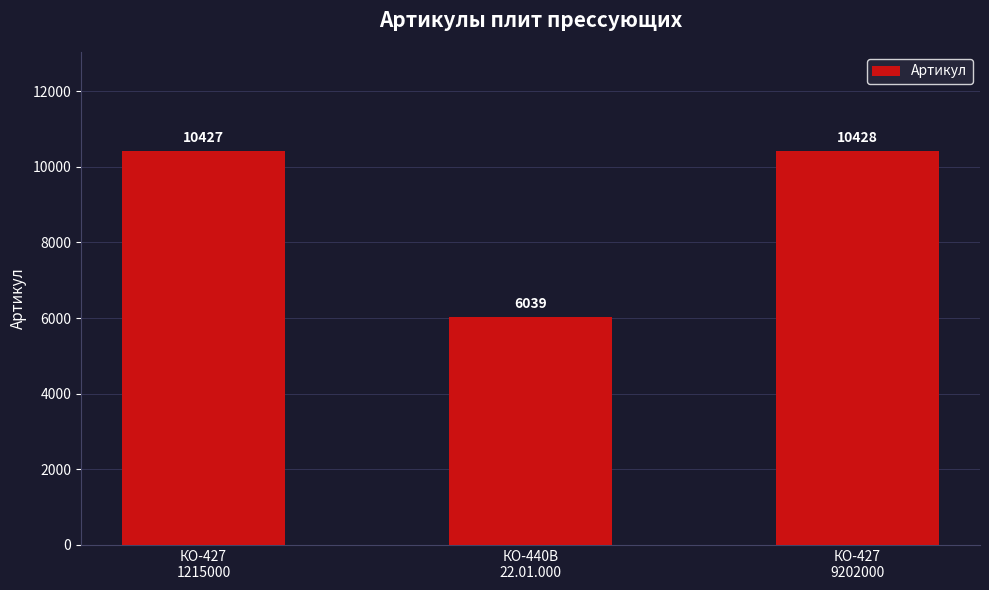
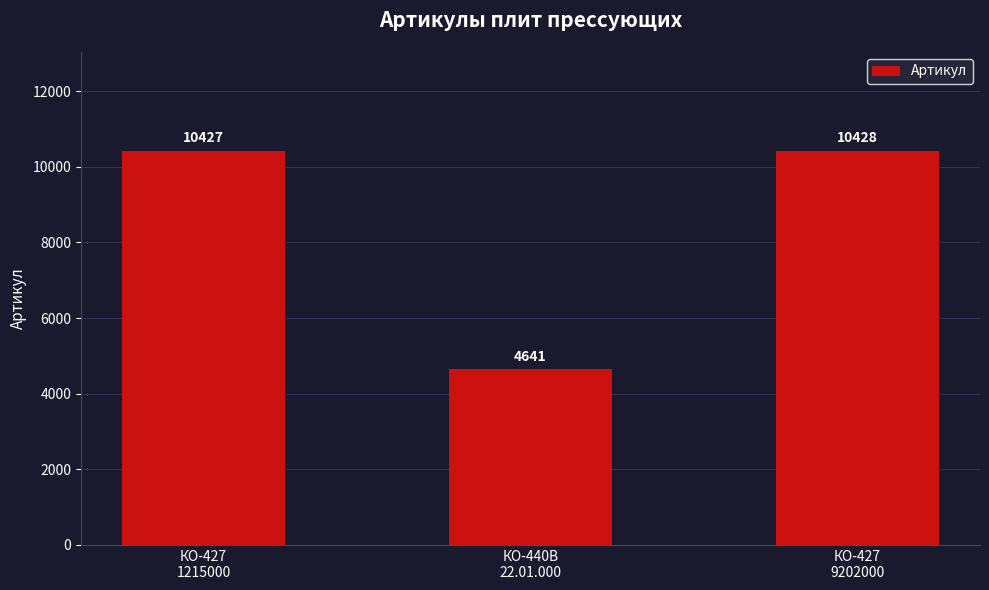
КО-440В 22.01.000: 6039 -> 4641
